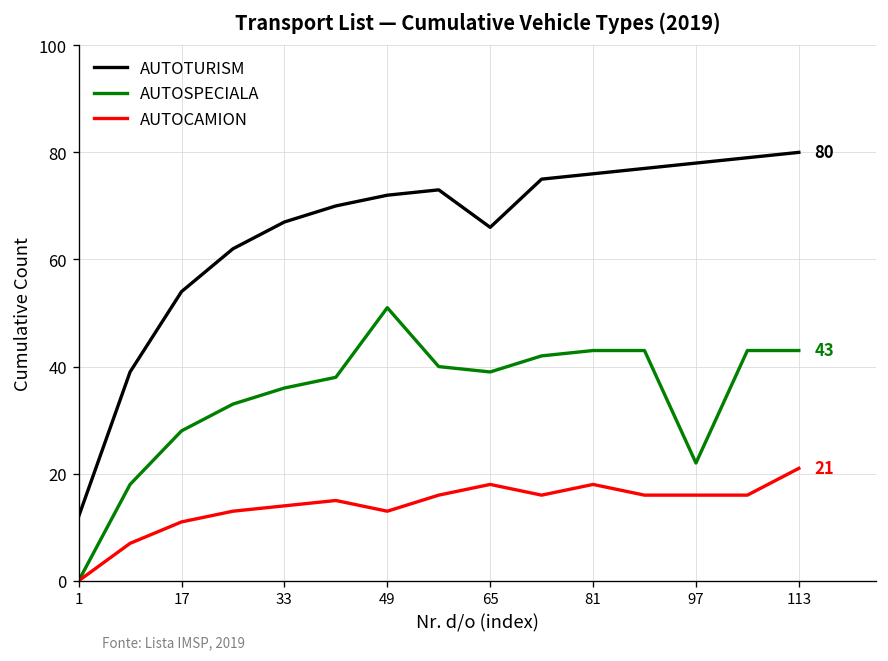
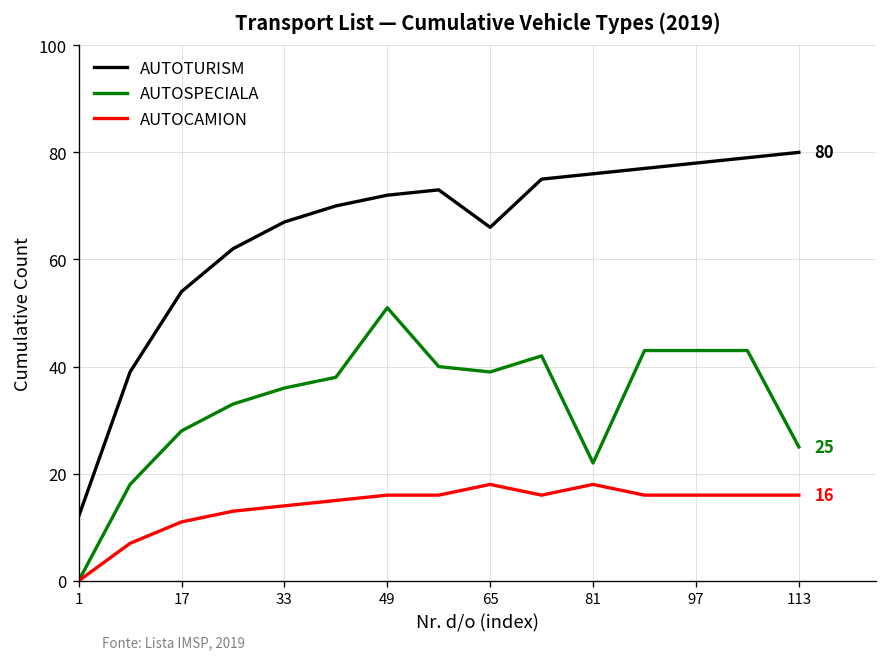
AUTOCAMION, 49: 13 -> 16
AUTOSPECIALA, 81: 43 -> 22
AUTOSPECIALA, 97: 22 -> 43
AUTOSPECIALA, 113: 43 -> 25
AUTOCAMION, 113: 21 -> 16
